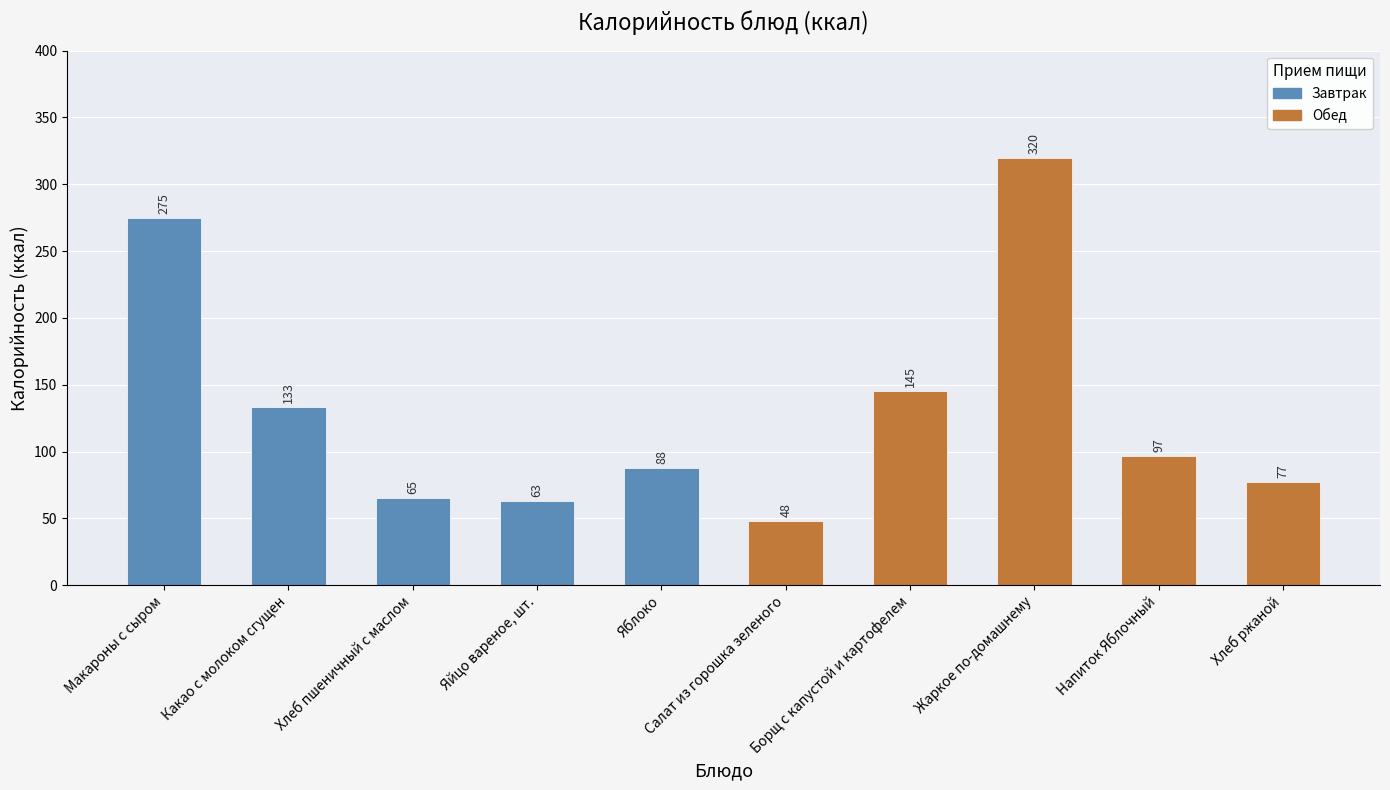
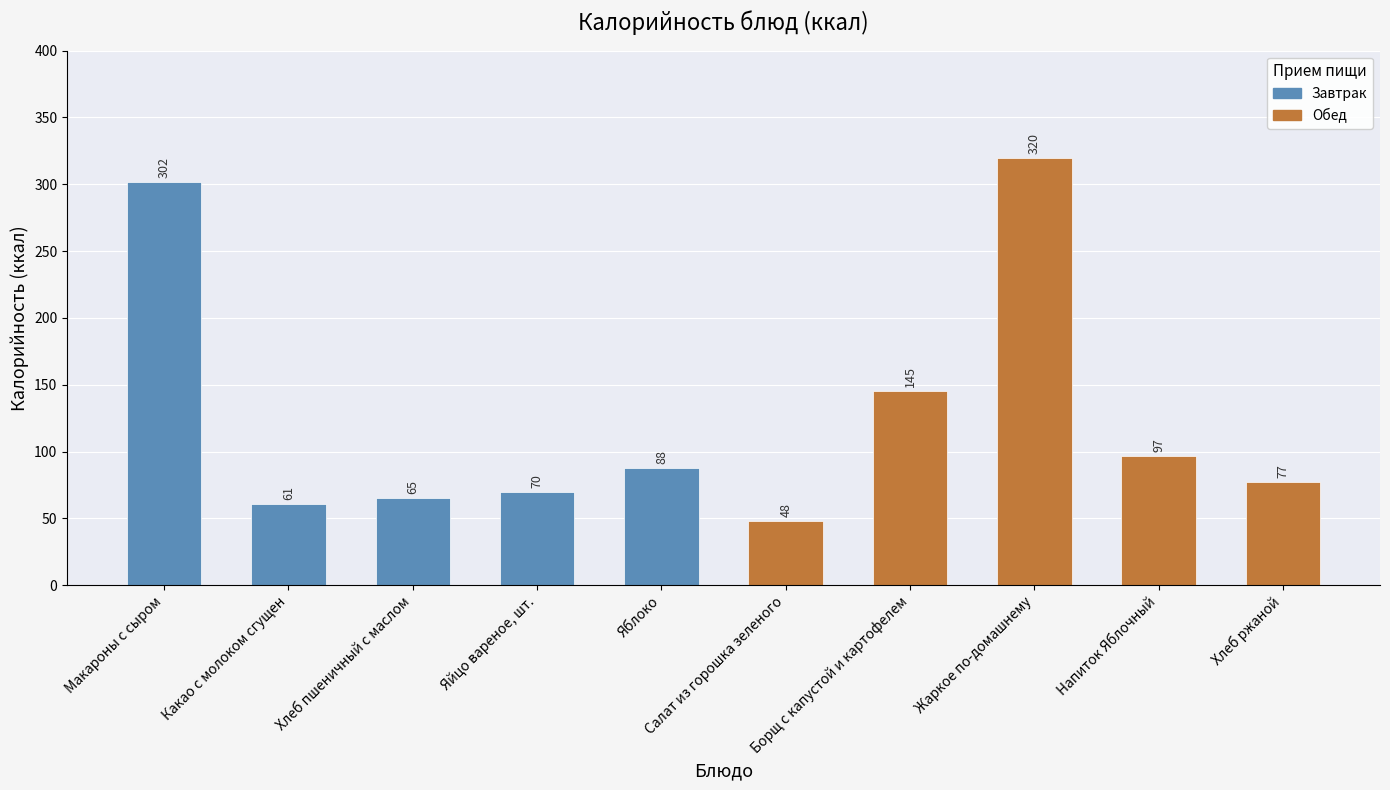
Макароны с сыром: 275 -> 302
Какао с молоком сгущен: 133 -> 61
Яйцо вареное, шт.: 63 -> 70
